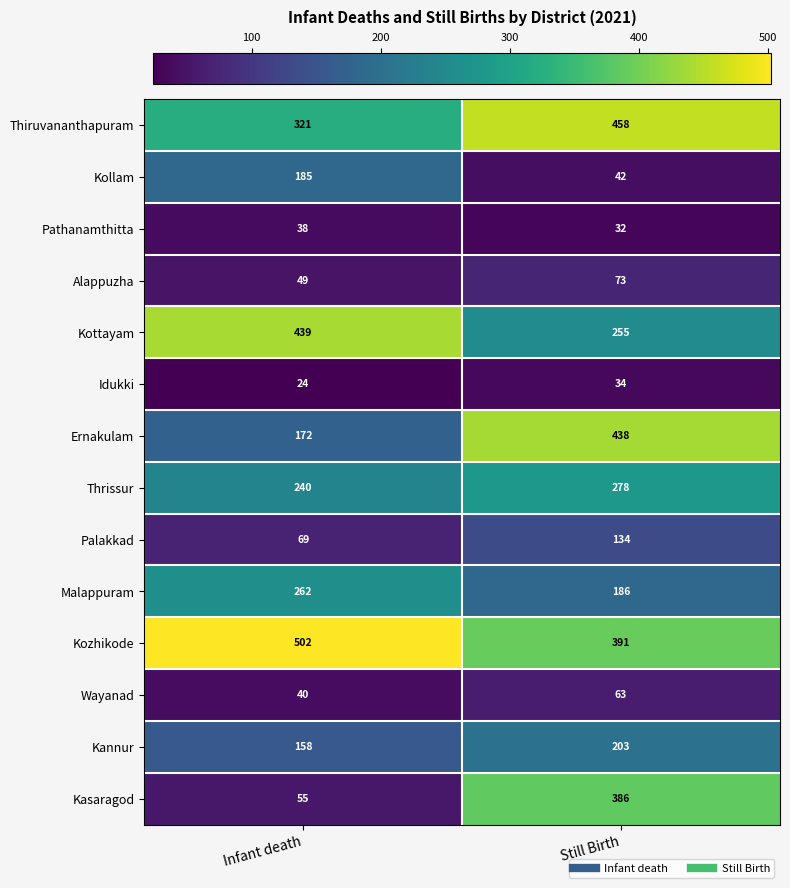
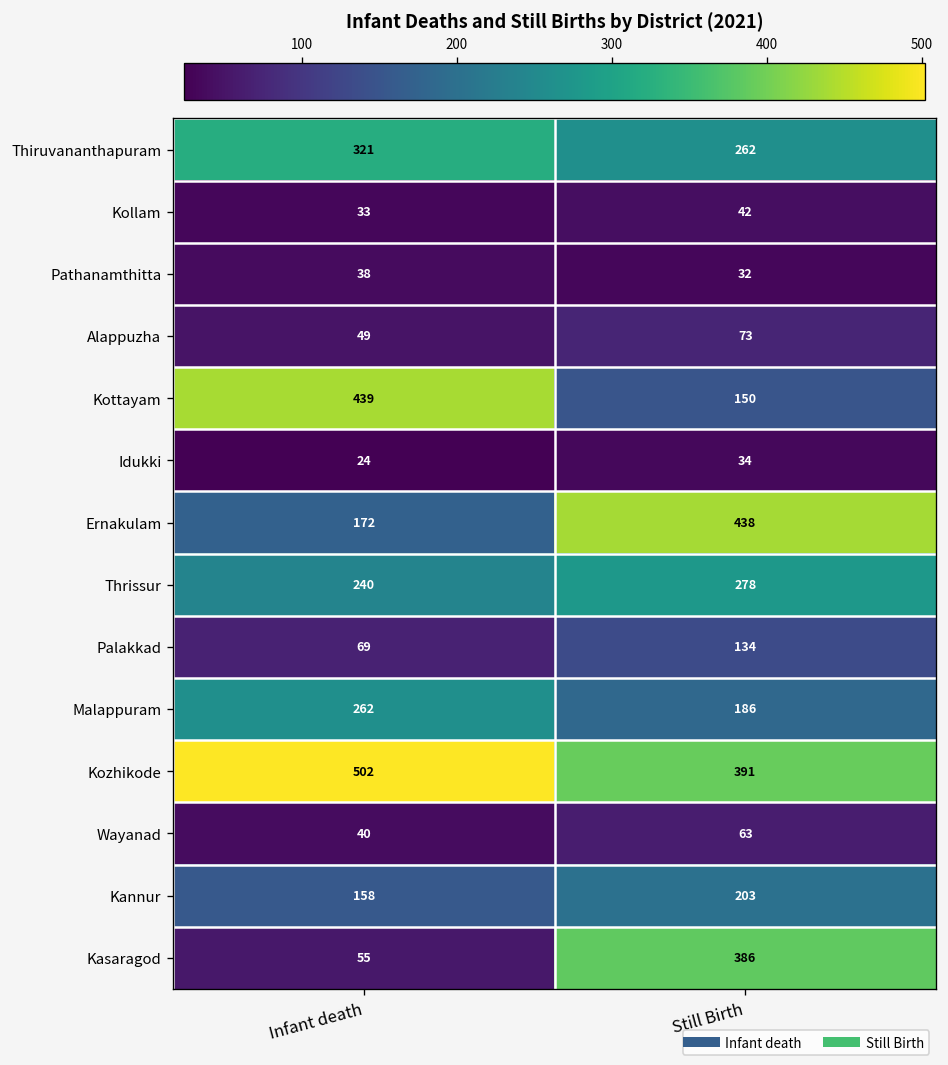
Thiruvananthapuram, Still Birth: 458 -> 262
Kollam, Infant death: 185 -> 33
Kottayam, Still Birth: 255 -> 150
